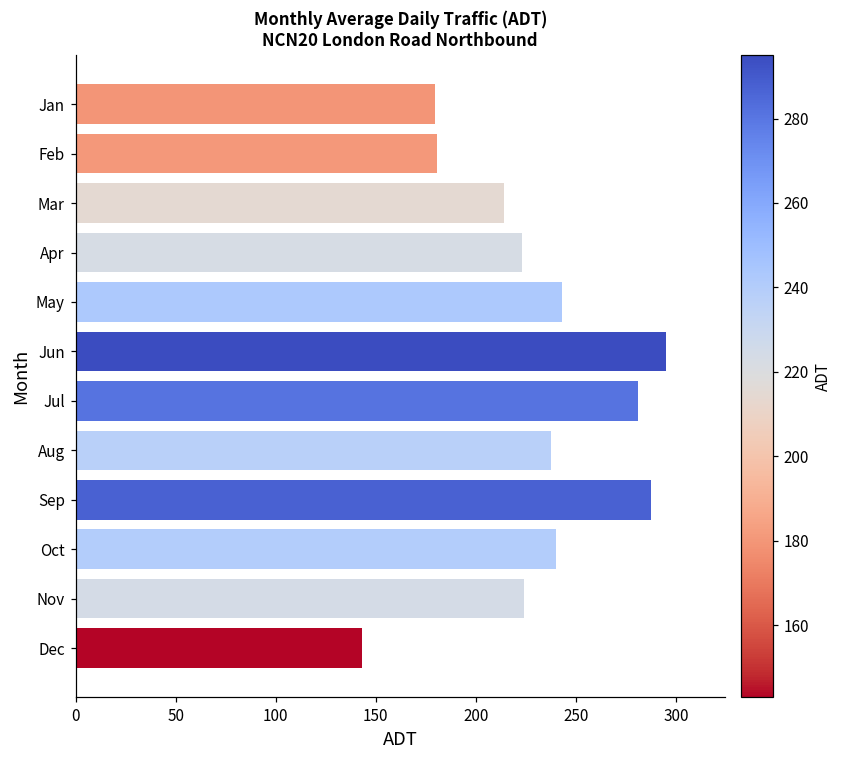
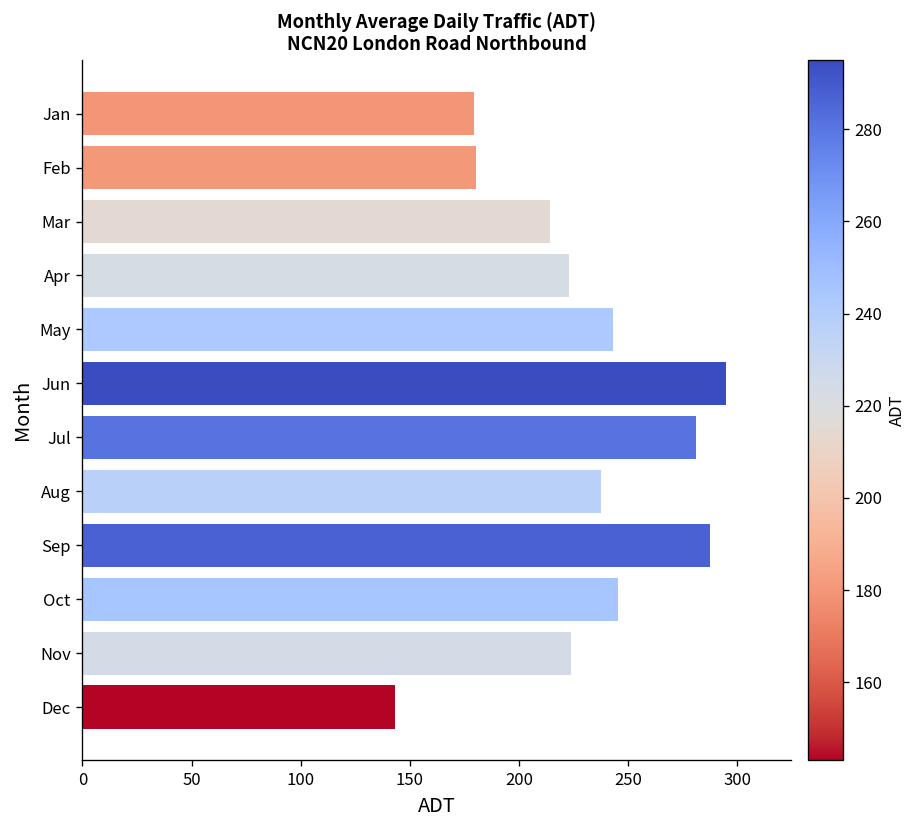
Oct: 240 -> 246
